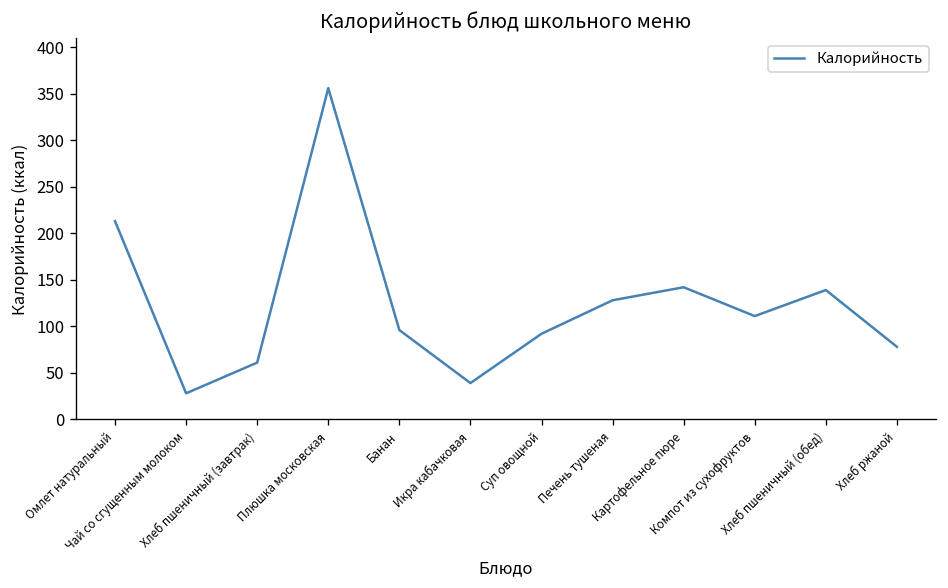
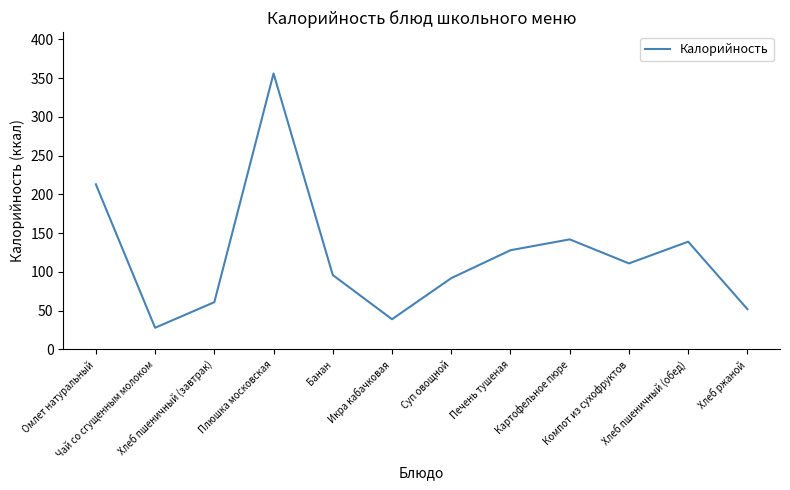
Хлеб ржаной: 80 -> 50
